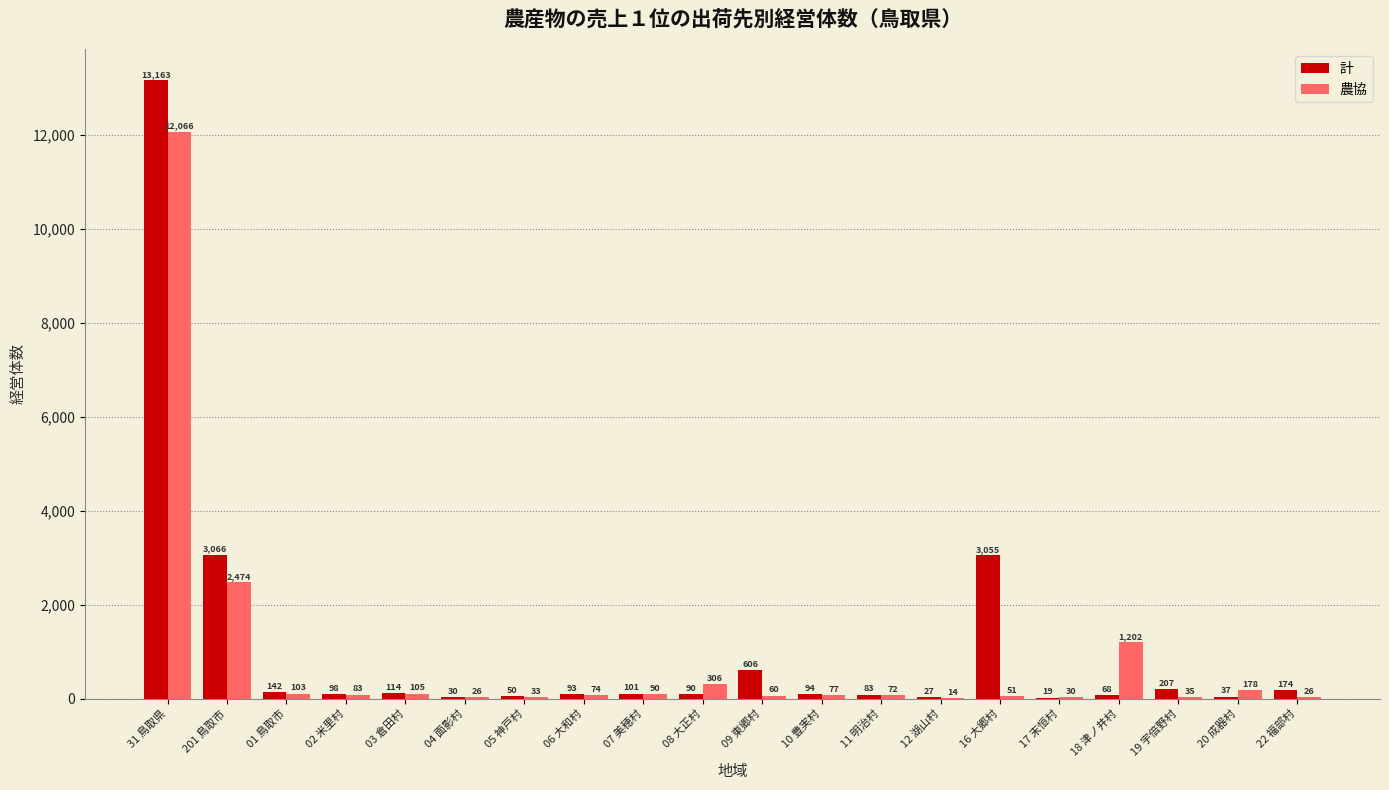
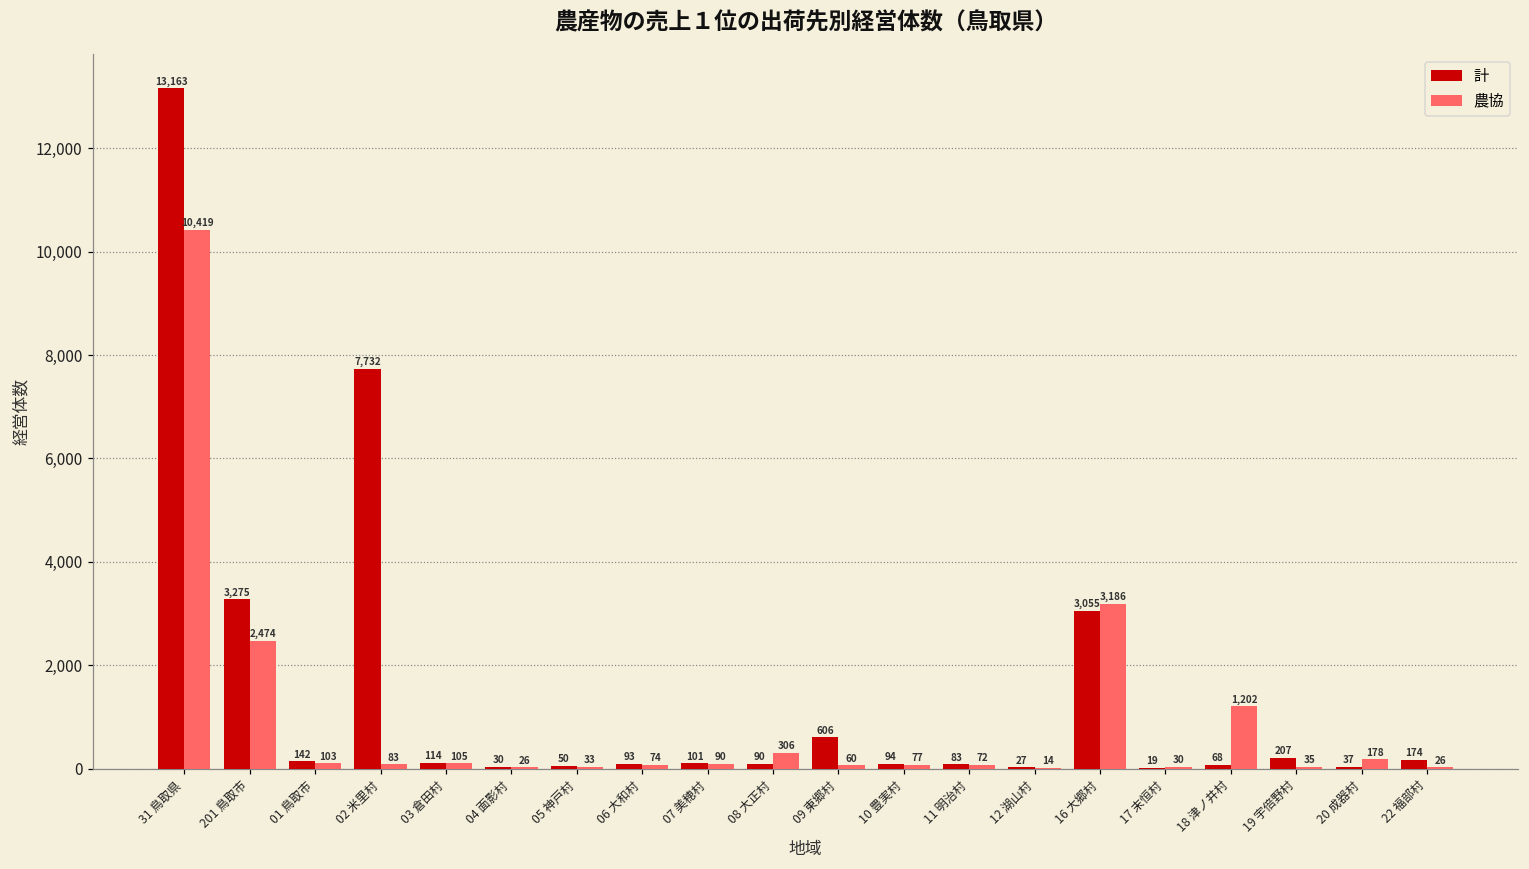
農協, 31 鳥取県: 12,066 -> 10,419
計, 201 鳥取市: 3,066 -> 3,275
計, 02 米里村: 98 -> 7,732
農協, 16 大郷村: 51 -> 3,186
